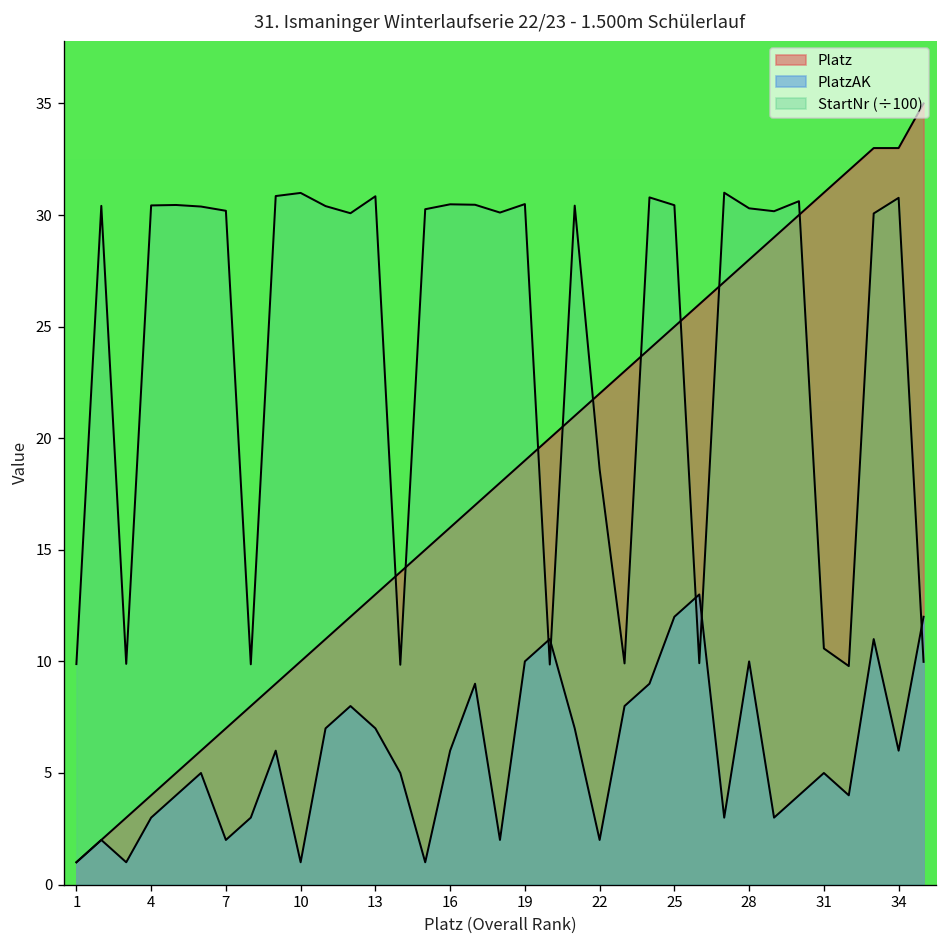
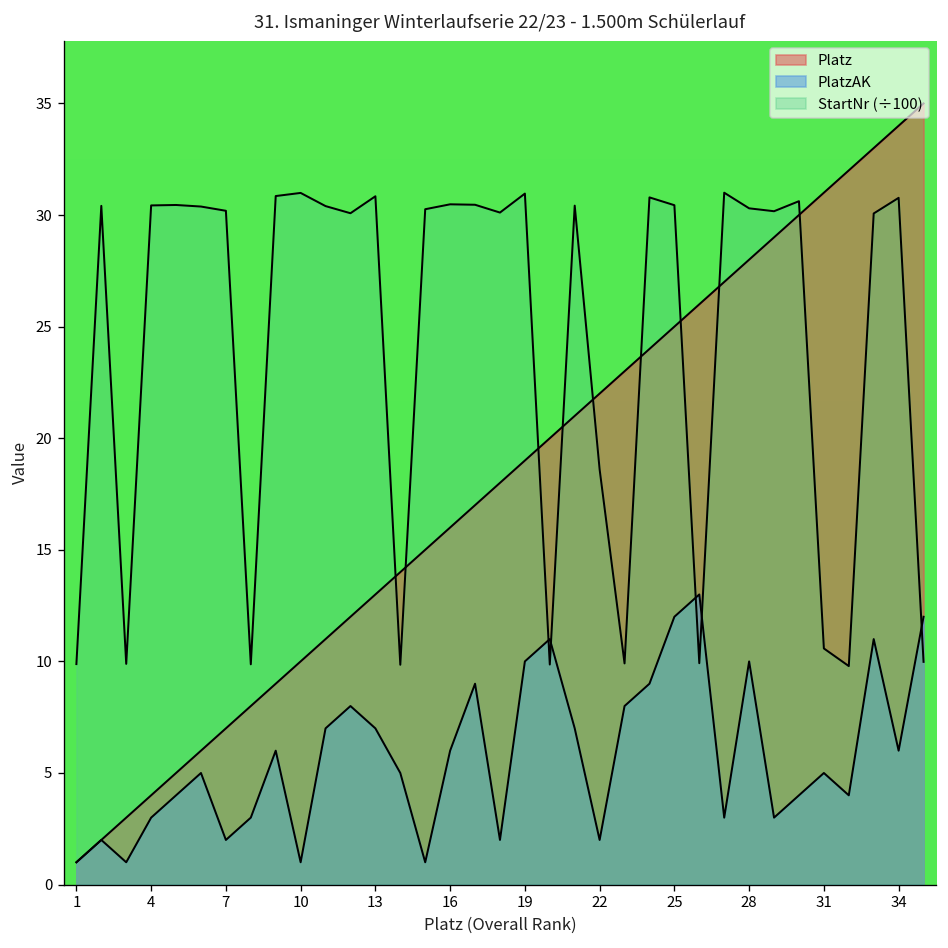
StartNr (÷100), 19: 30.5 -> 31.0
Platz, 34: 33 -> 34
